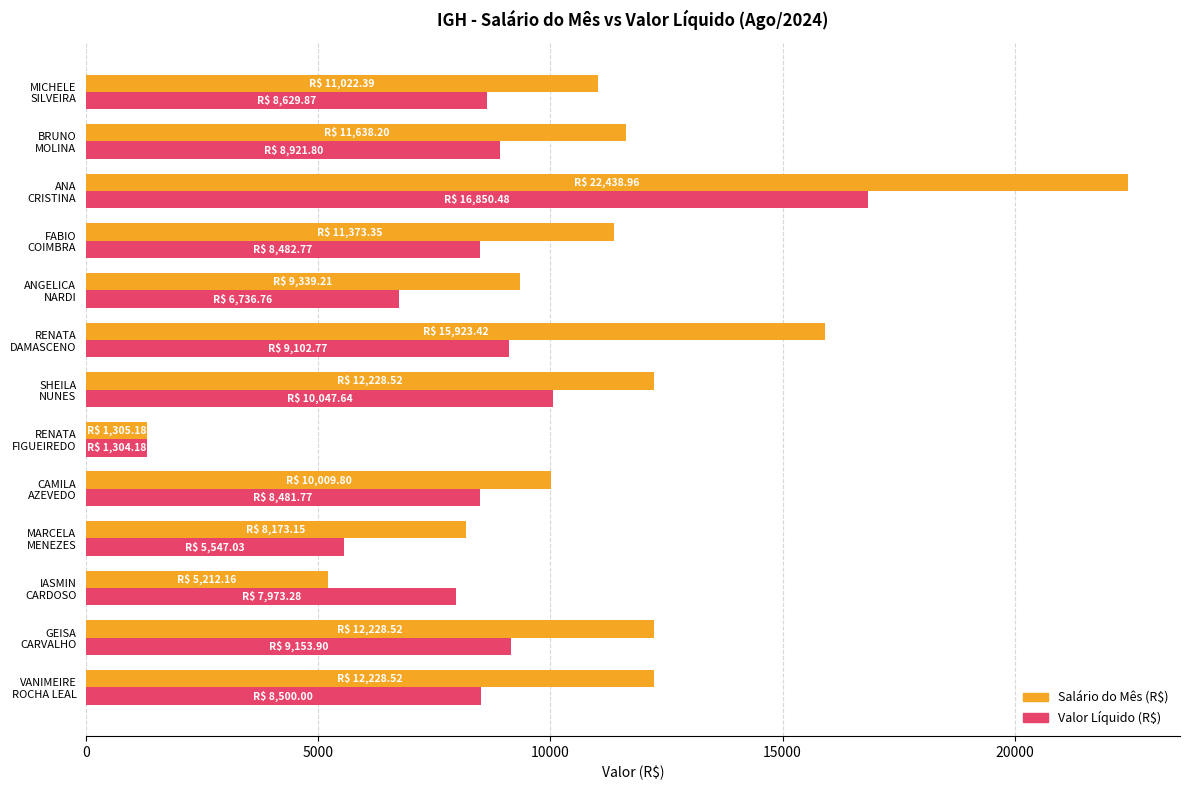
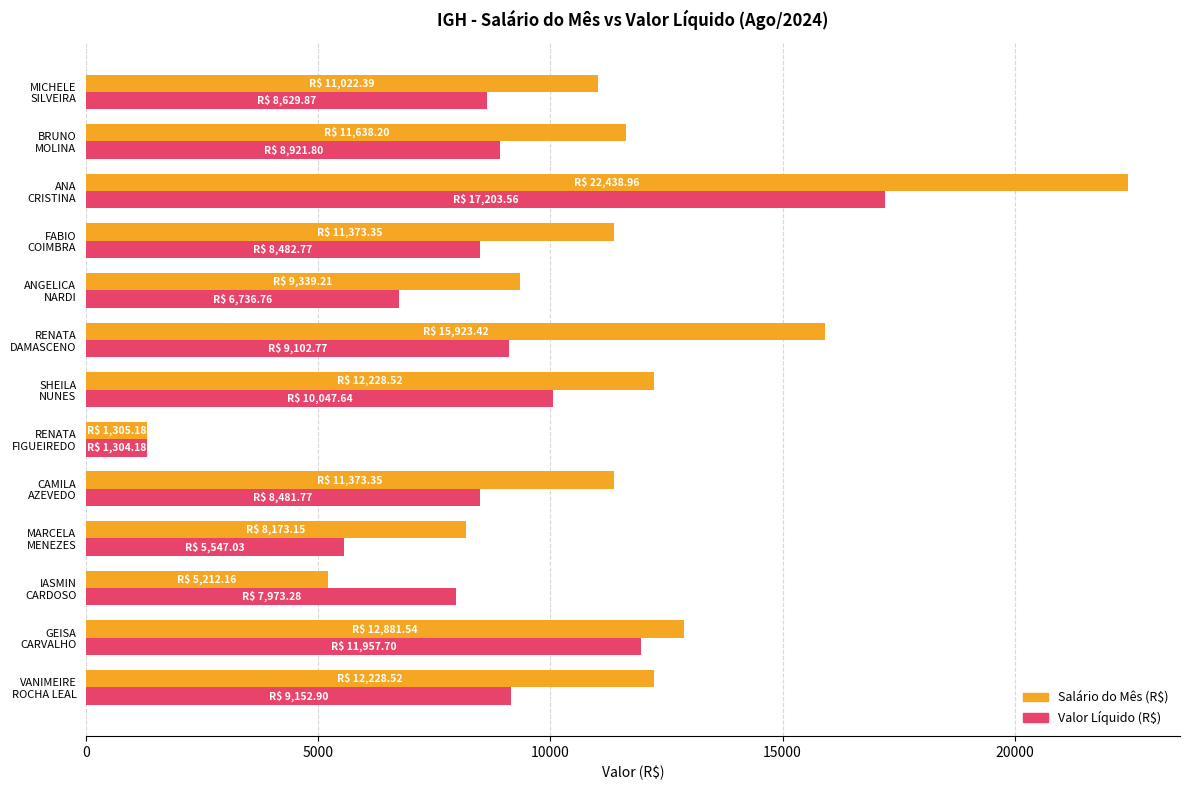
Valor Líquido (R$), ANA CRISTINA: 16,850.48 -> 17,203.56
Salário do Mês (R$), CAMILA AZEVEDO: 10,009.80 -> 11,373.35
Salário do Mês (R$), GEISA CARVALHO: 12,228.52 -> 12,881.54
Valor Líquido (R$), GEISA CARVALHO: 9,153.90 -> 11,957.70
Valor Líquido (R$), VANIMEIRE ROCHA LEAL: 8,500.00 -> 9,152.90
